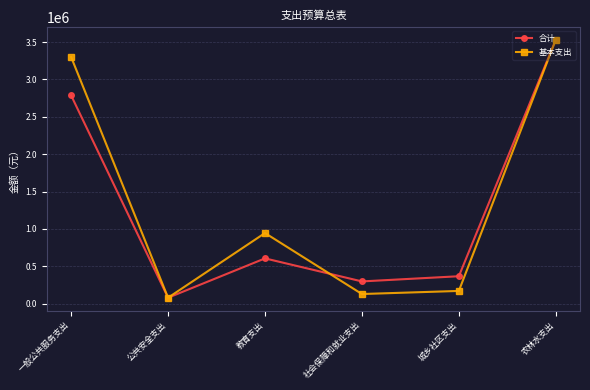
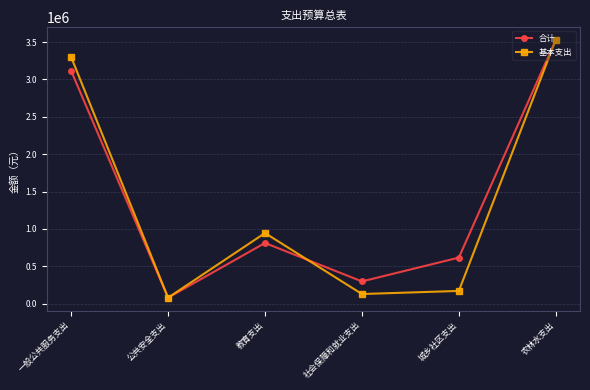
合计, 一般公共服务支出: 2800000 -> 3100000
合计, 教育支出: 600000 -> 800000
合计, 城乡社区支出: 400000 -> 600000
